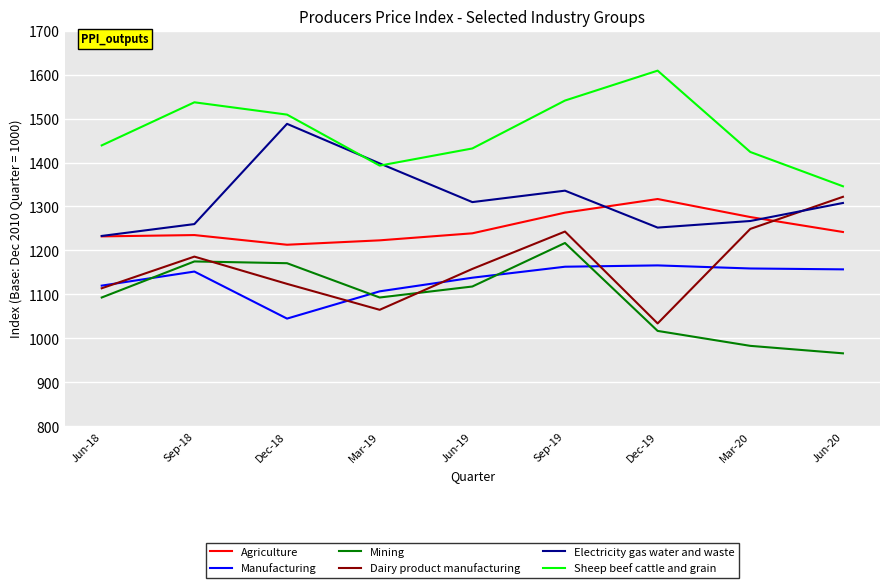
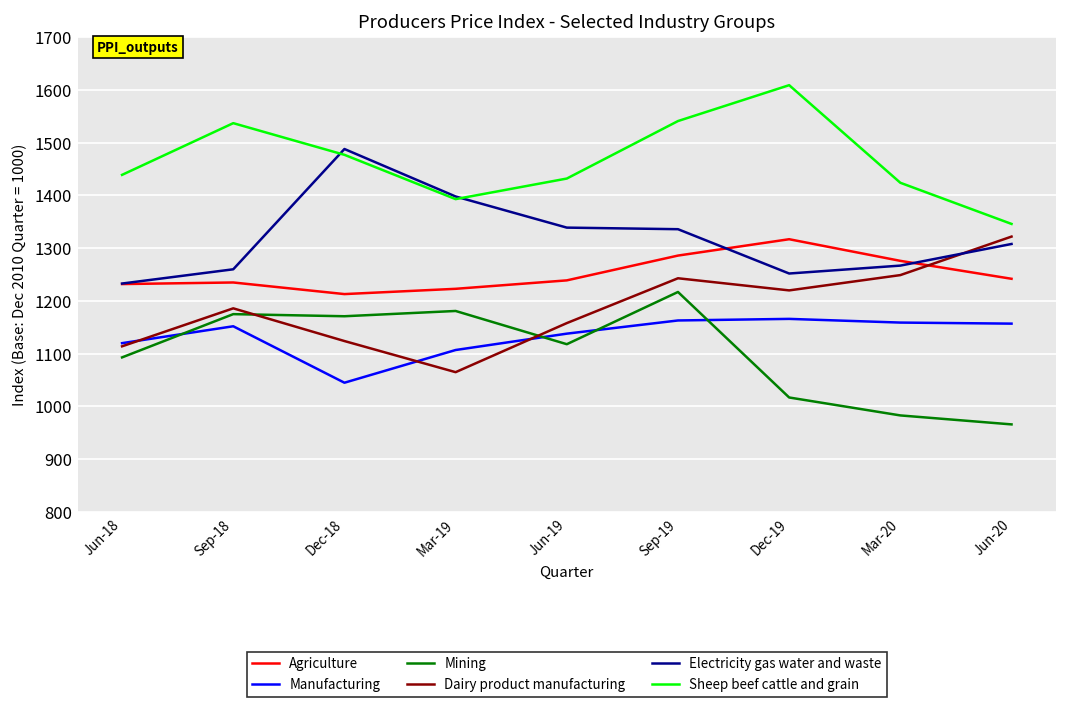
Sheep beef cattle and grain, Dec-18: 1510 -> 1480
Mining, Mar-19: 1090 -> 1180
Electricity gas water and waste, Jun-19: 1310 -> 1340
Dairy product manufacturing, Dec-19: 1030 -> 1220
